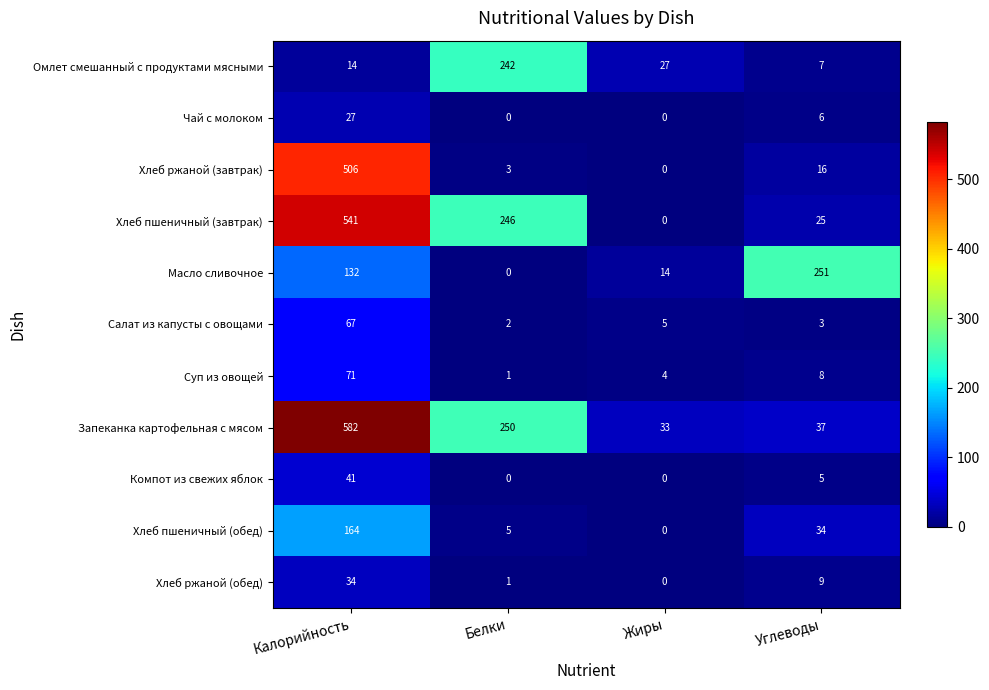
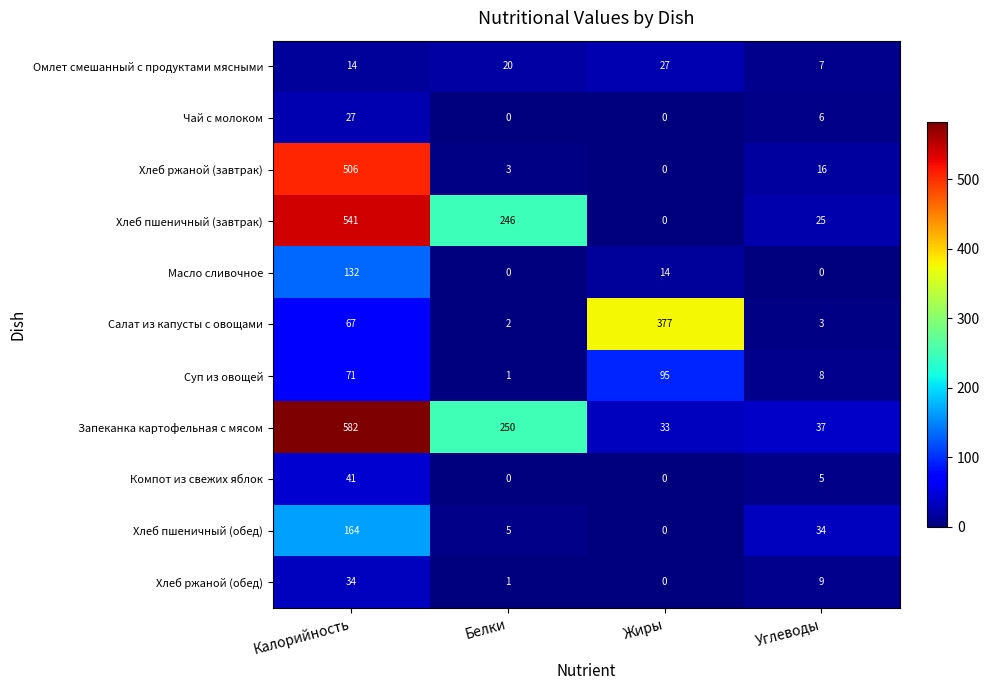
Омлет смешанный с продуктами мясными, Белки: 242 -> 20
Масло сливочное, Углеводы: 251 -> 0
Салат из капусты с овощами, Жиры: 5 -> 377
Суп из овощей, Жиры: 4 -> 95
